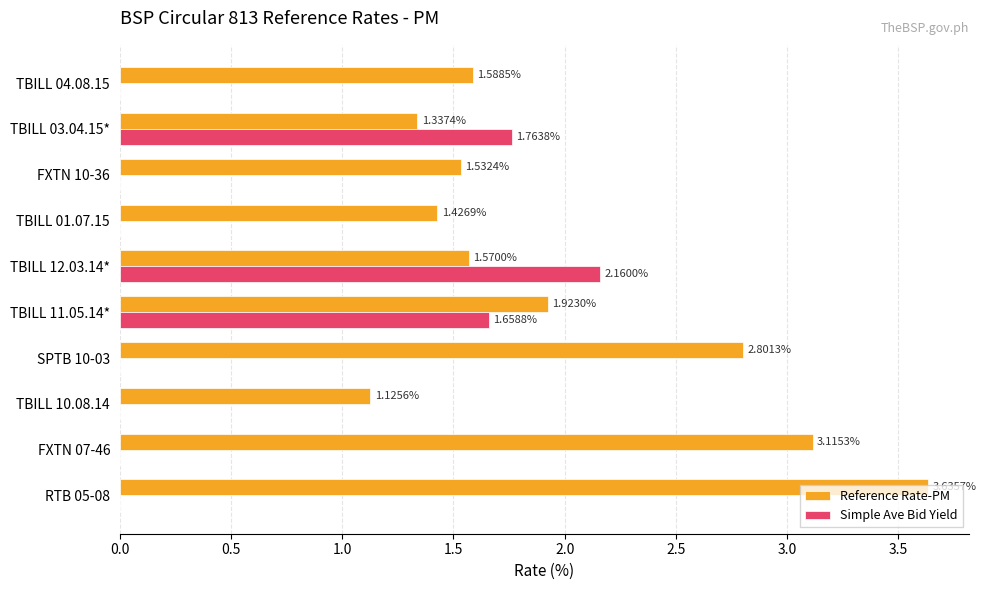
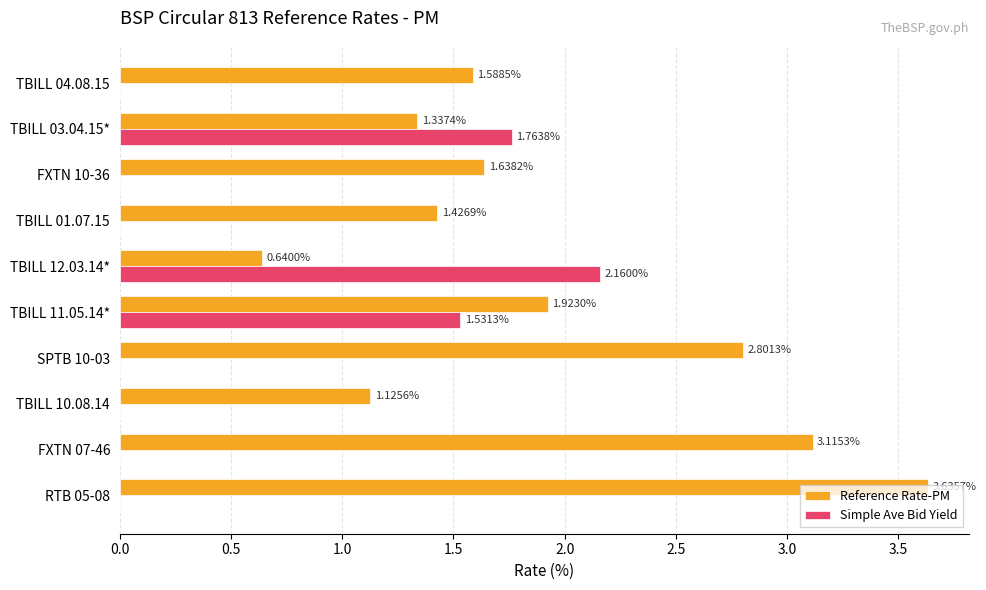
Reference Rate-PM, FXTN 10-36: 1.5324% -> 1.6382%
Reference Rate-PM, TBILL 12.03.14*: 1.5700% -> 0.6400%
Simple Ave Bid Yield, TBILL 11.05.14*: 1.6588% -> 1.5313%
